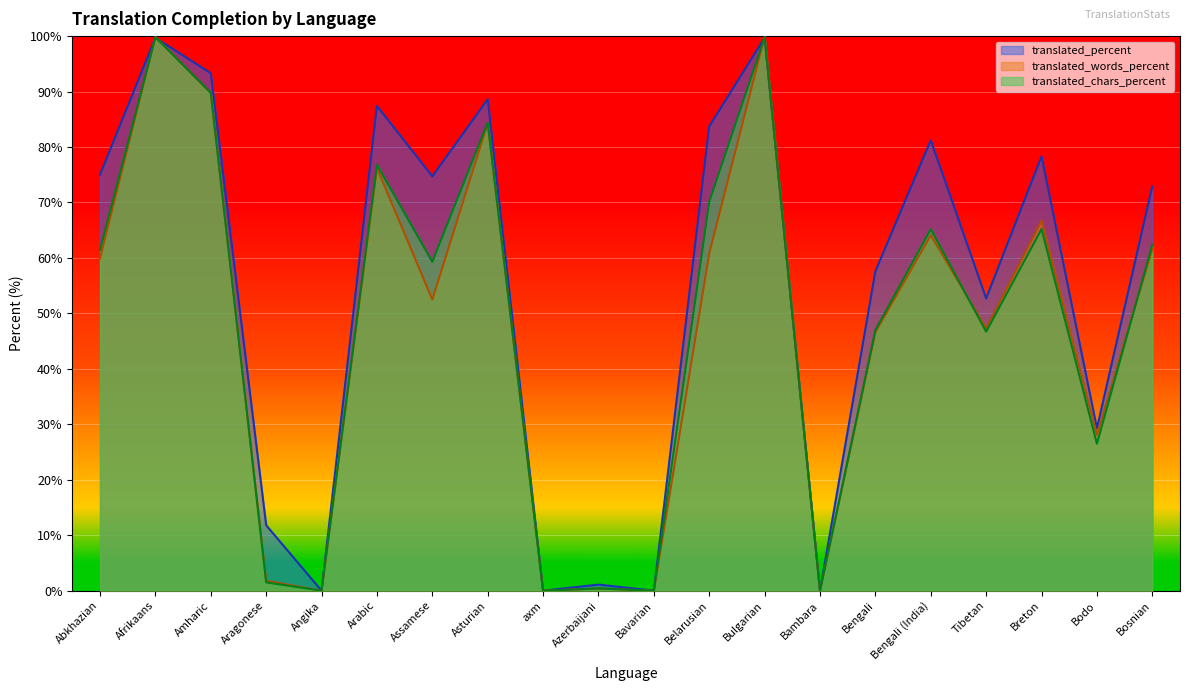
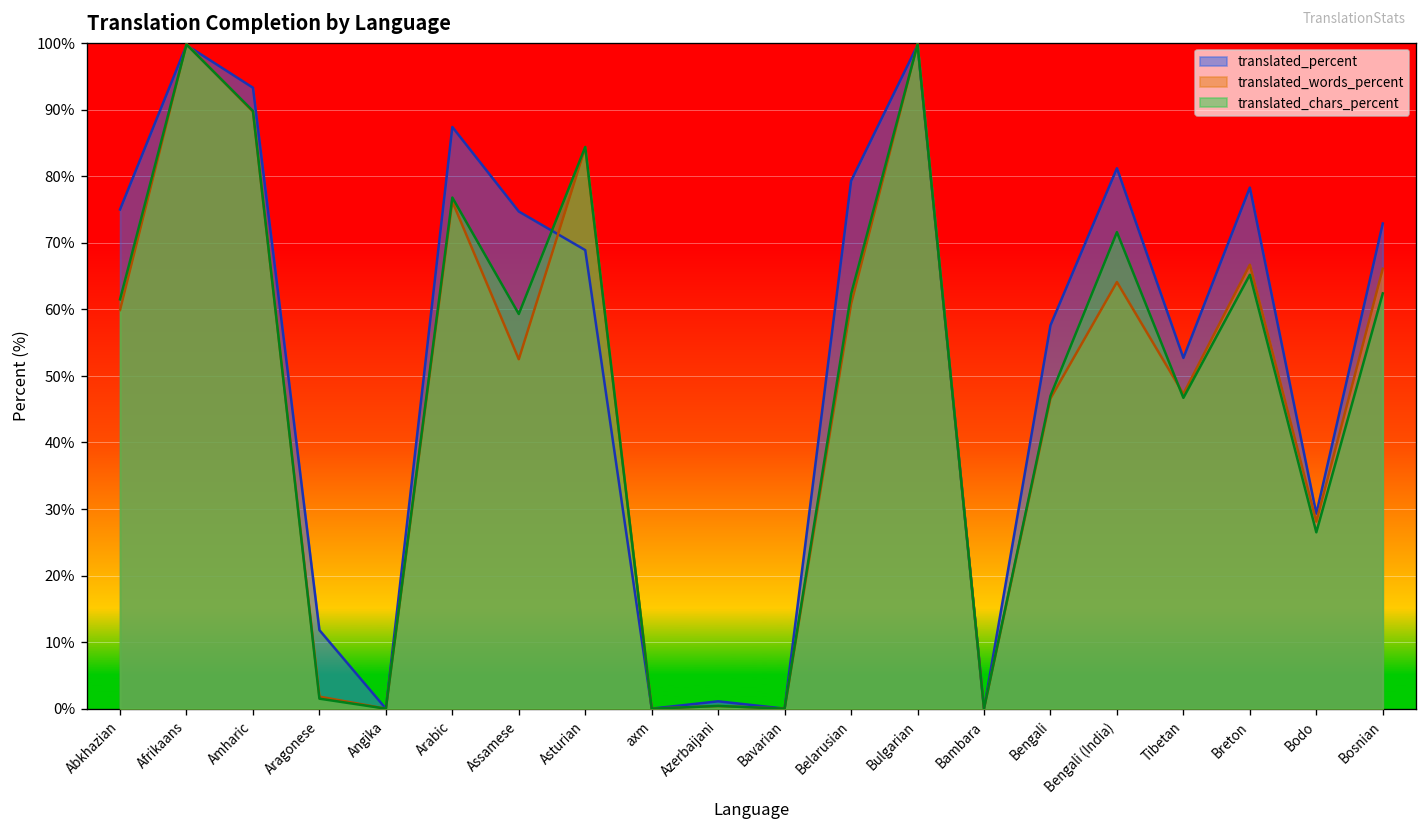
translated_percent, Asturian: 89% -> 69%
translated_percent, Belarusian: 84% -> 79%
translated_chars_percent, Belarusian: 70% -> 62%
translated_chars_percent, Bengali (India): 65% -> 72%
translated_words_percent, Bosnian: 62% -> 66%
